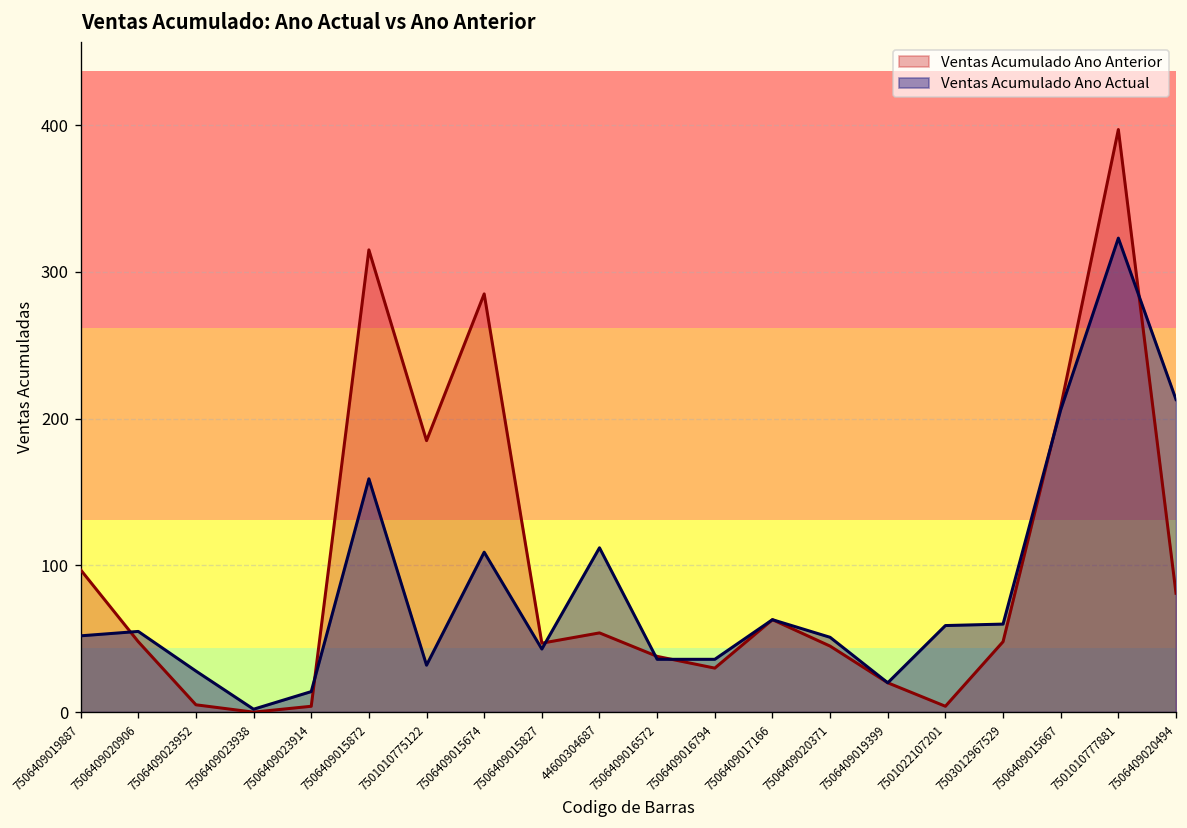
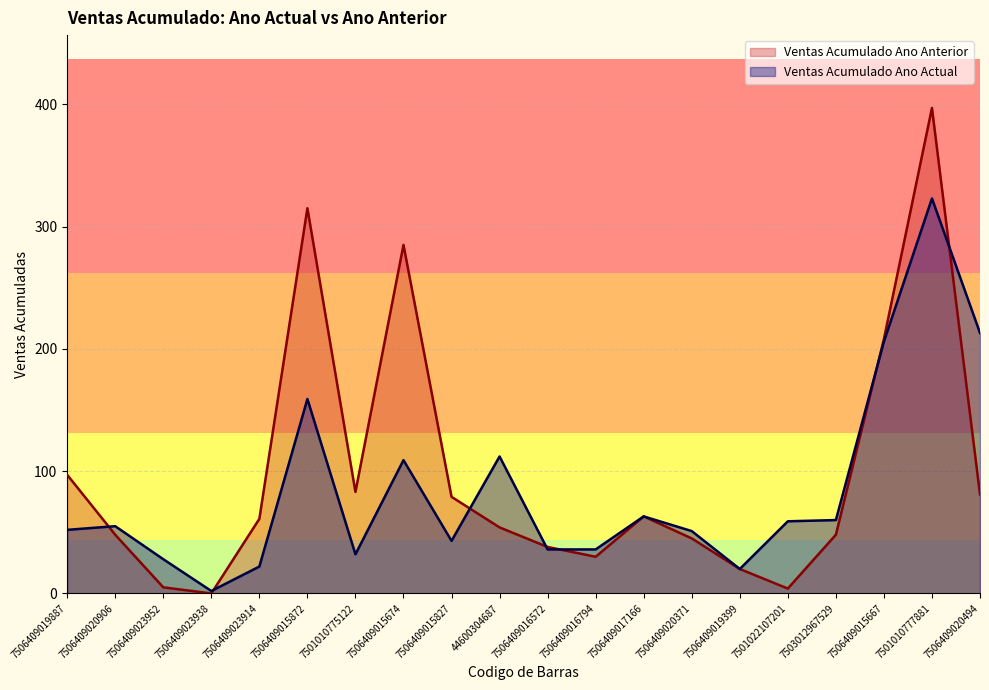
Ventas Acumulado Ano Anterior, 7506409023914: 4 -> 61
Ventas Acumulado Ano Actual, 7506409023914: 14 -> 22
Ventas Acumulado Ano Anterior, 7501010775122: 185 -> 83
Ventas Acumulado Ano Anterior, 7506409015827: 47 -> 79
